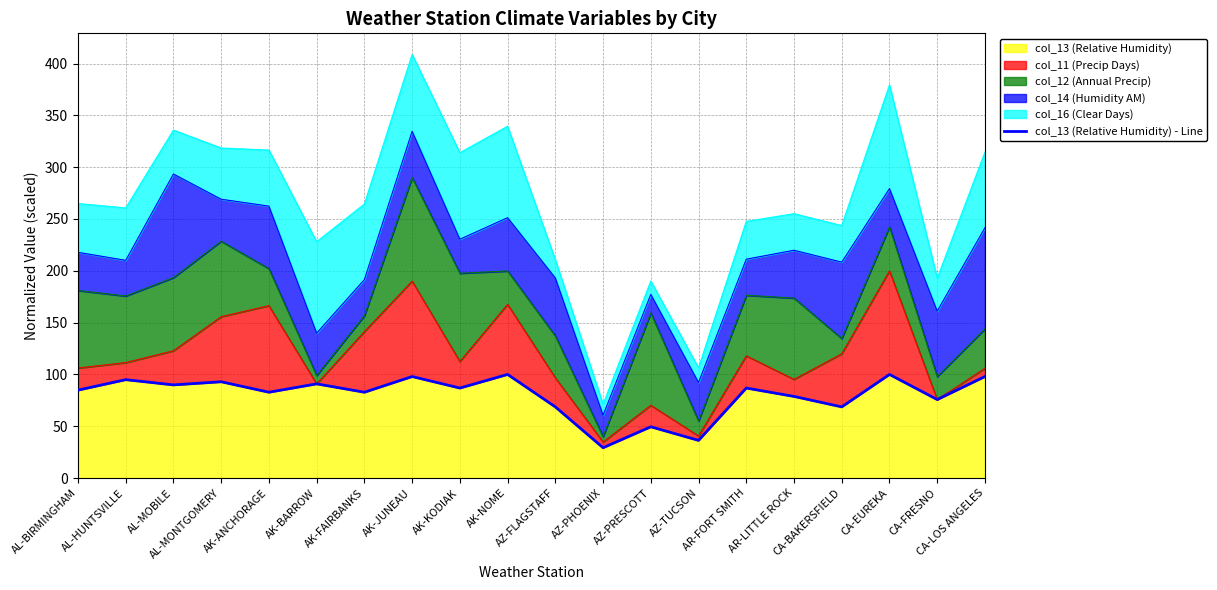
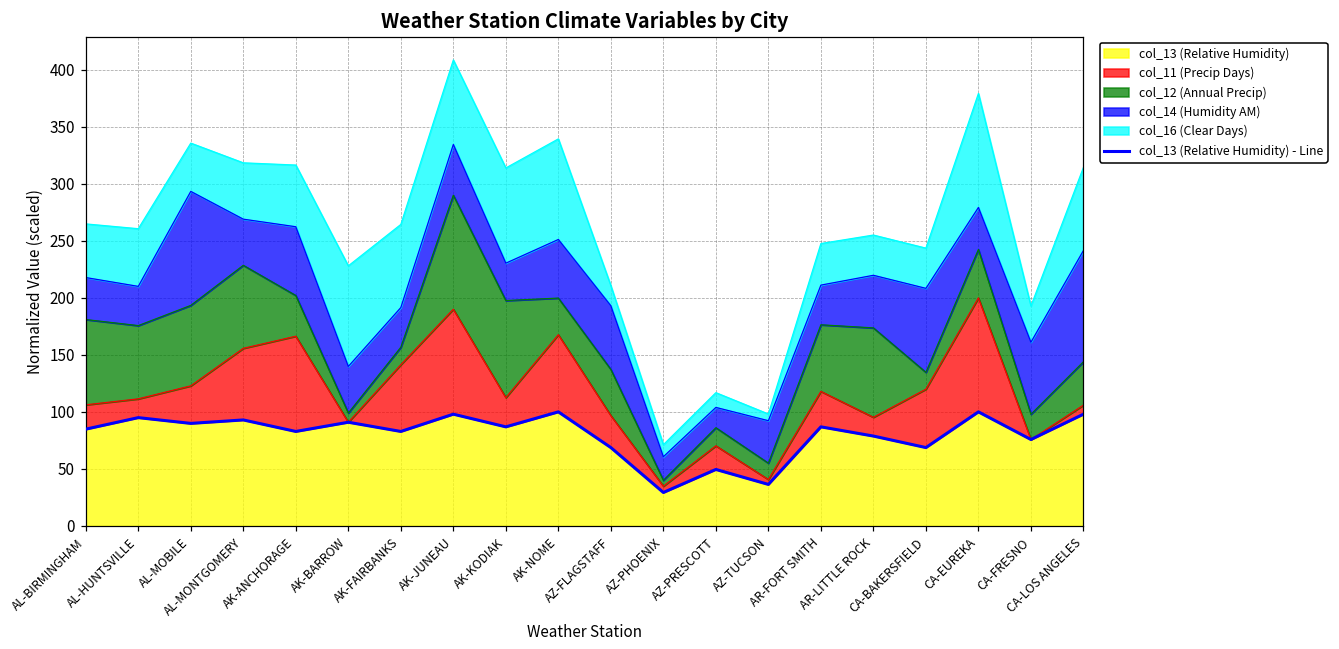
col_12 (Annual Precip), AZ-PRESCOTT: 89 -> 16
col_16 (Clear Days), AZ-TUCSON: 14 -> 6
